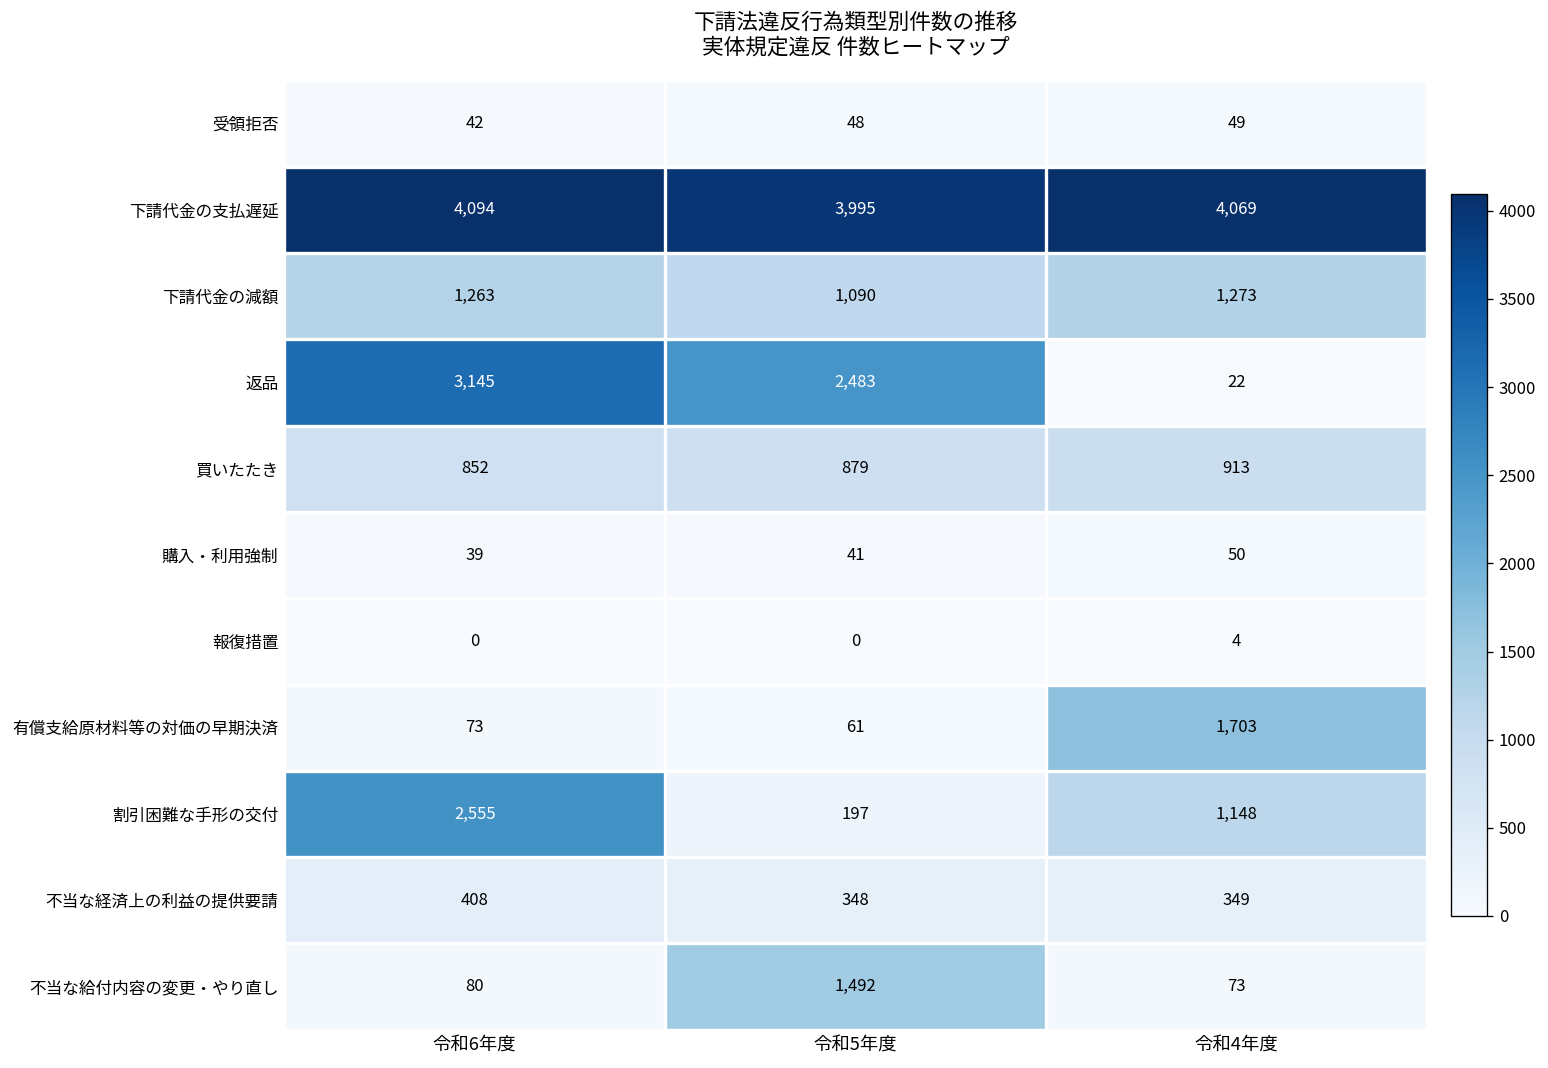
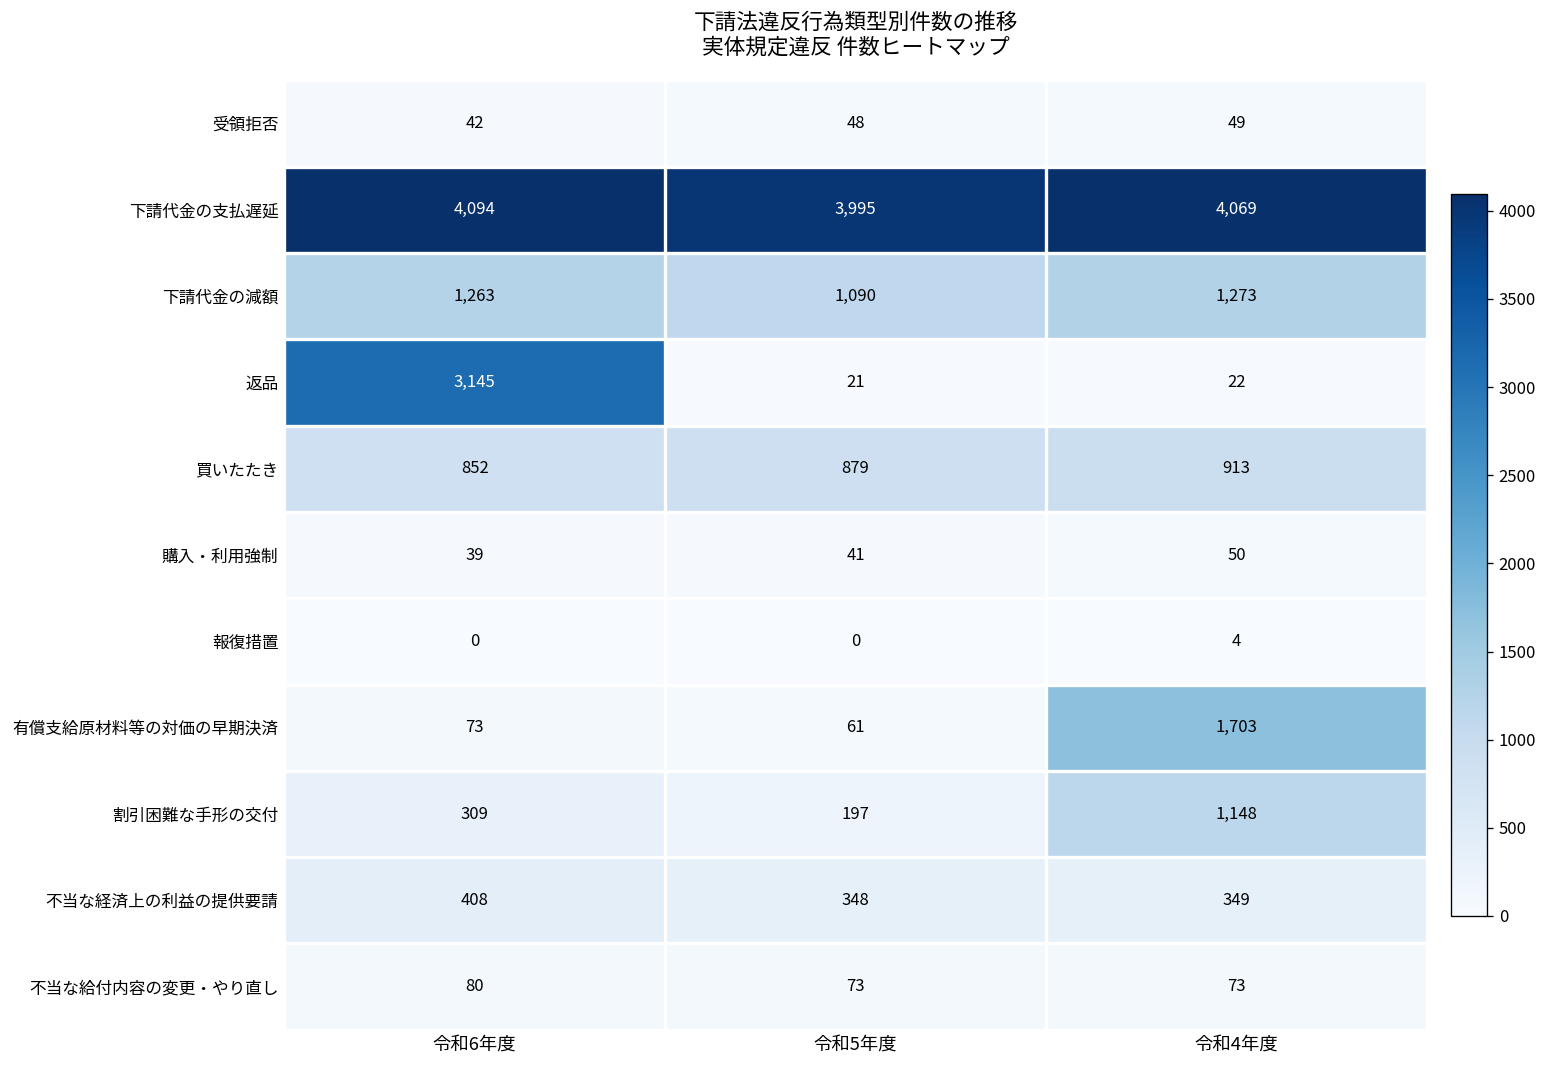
返品, 令和5年度: 2,483 -> 21
割引困難な手形の交付, 令和6年度: 2,555 -> 309
不当な給付内容の変更・やり直し, 令和5年度: 1,492 -> 73
